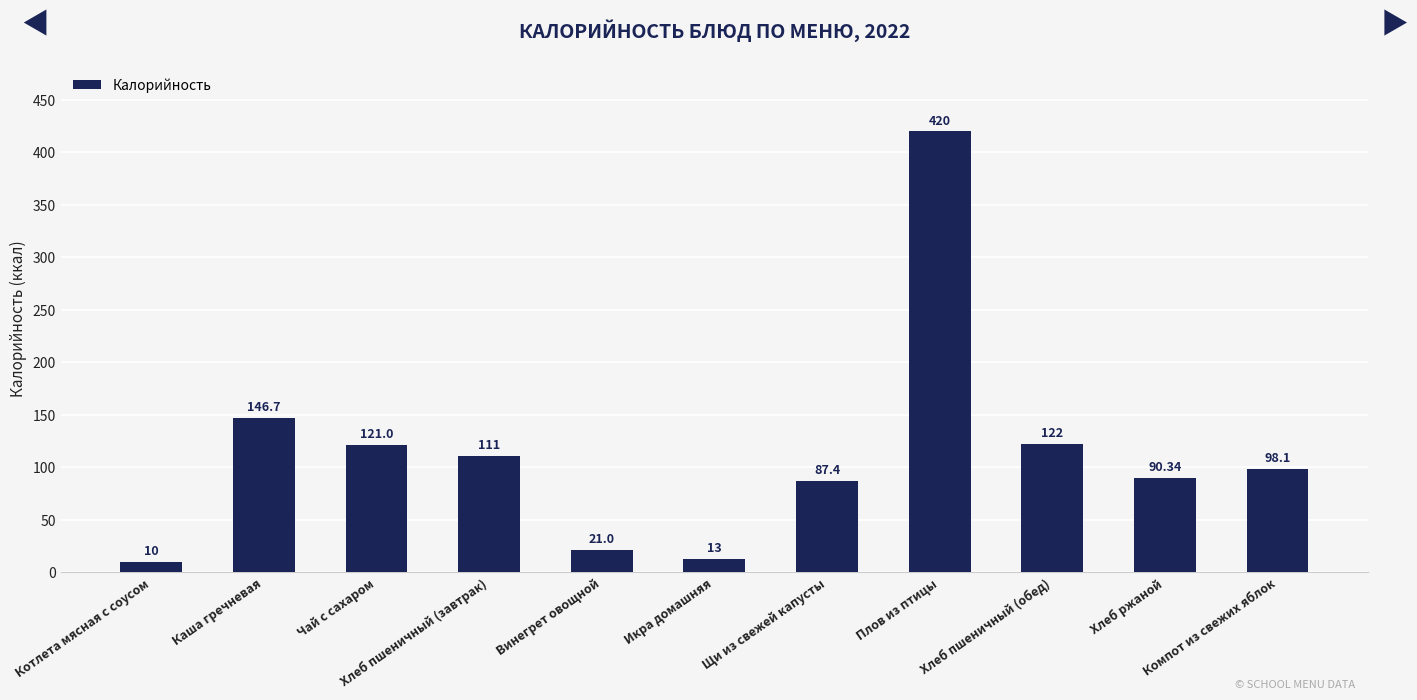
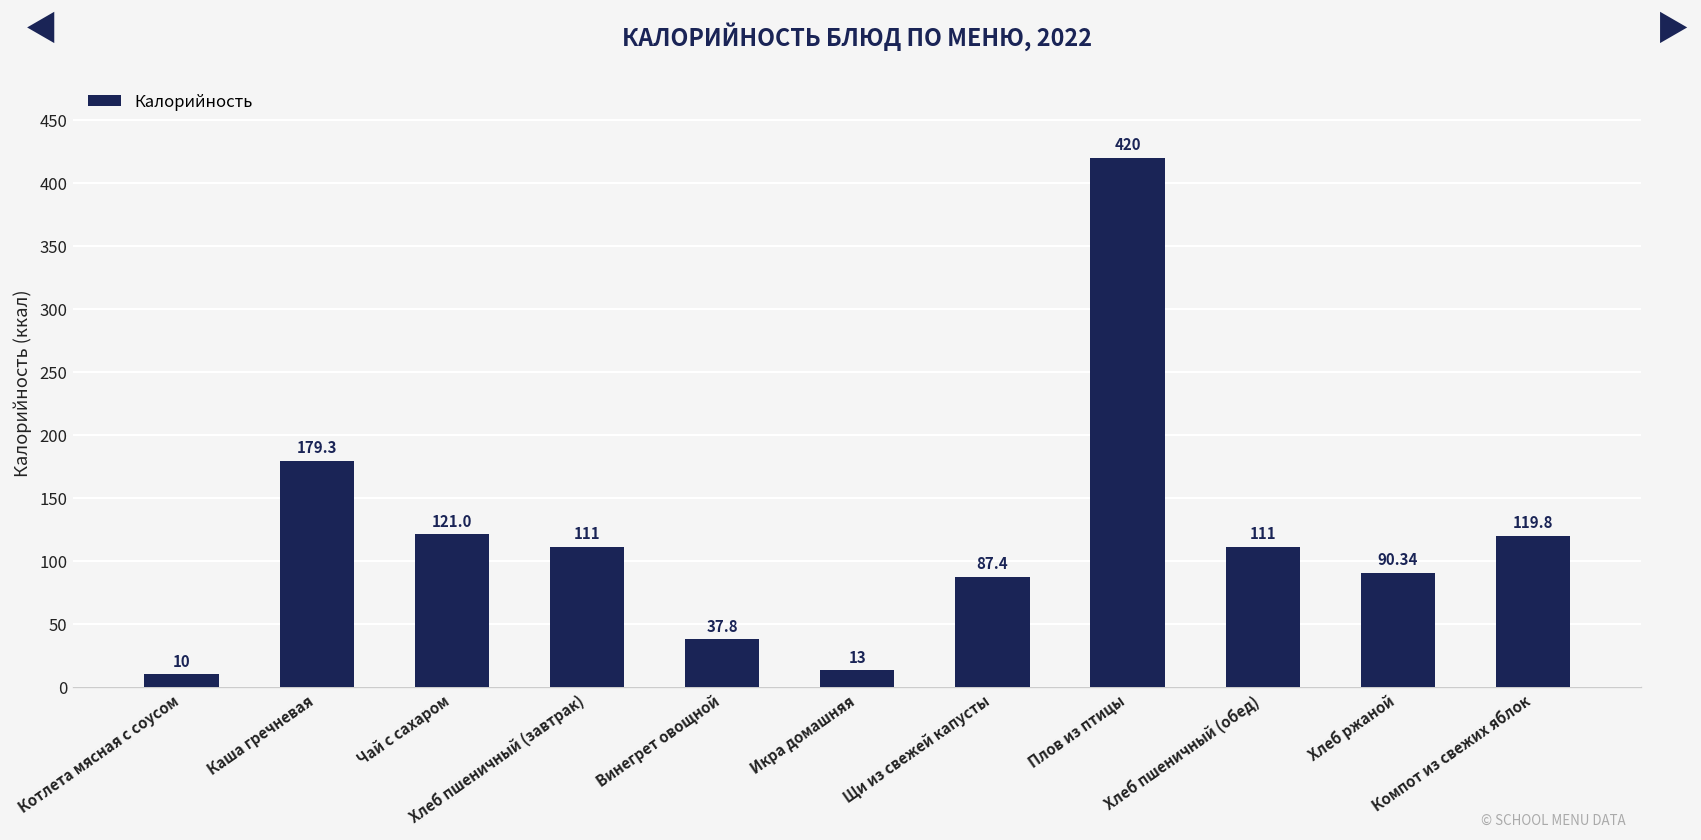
Каша гречневая: 146.7 -> 179.3
Винегрет овощной: 21.0 -> 37.8
Хлеб пшеничный (обед): 122 -> 111
Компот из свежих яблок: 98.1 -> 119.8
